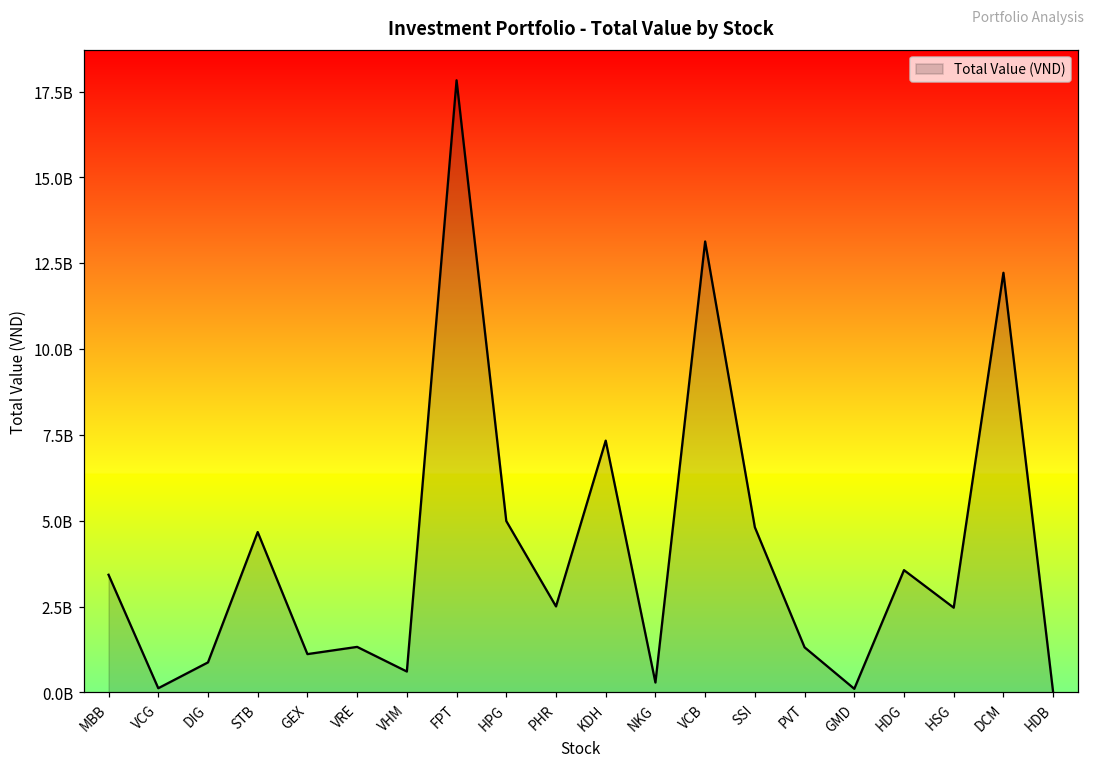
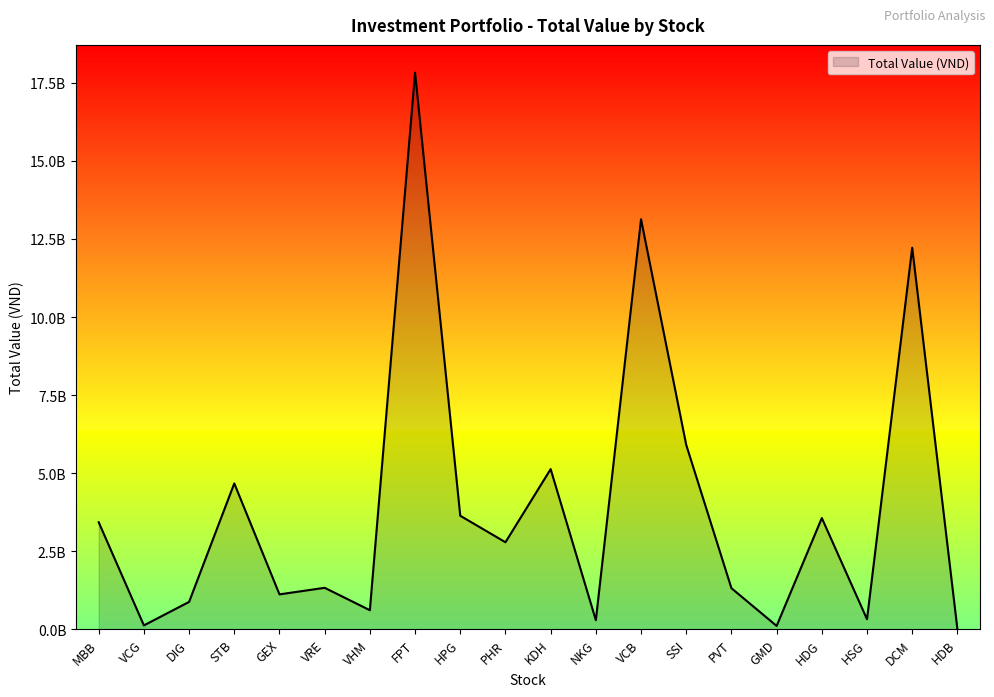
HPG: 5000000000 -> 3600000000
PHR: 2500000000 -> 2800000000
KDH: 7300000000 -> 5100000000
SSI: 4800000000 -> 5900000000
HSG: 2500000000 -> 300000000
